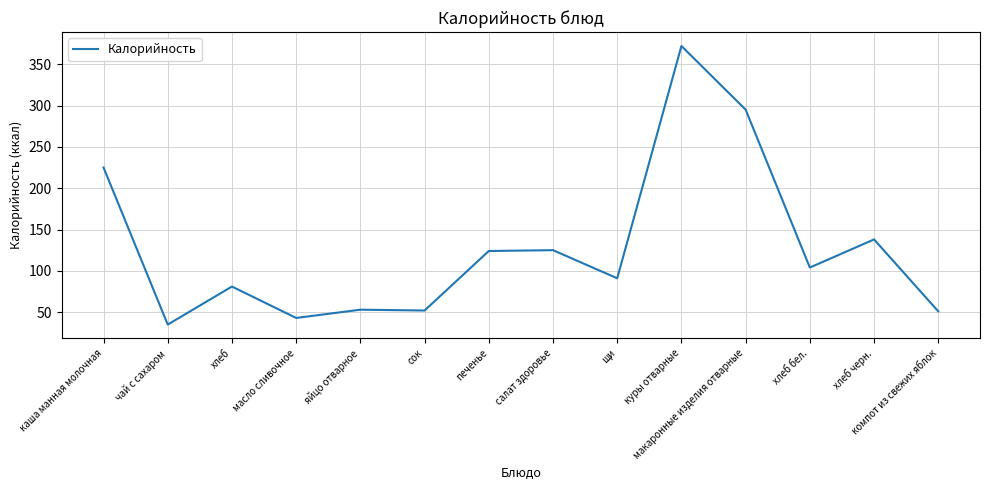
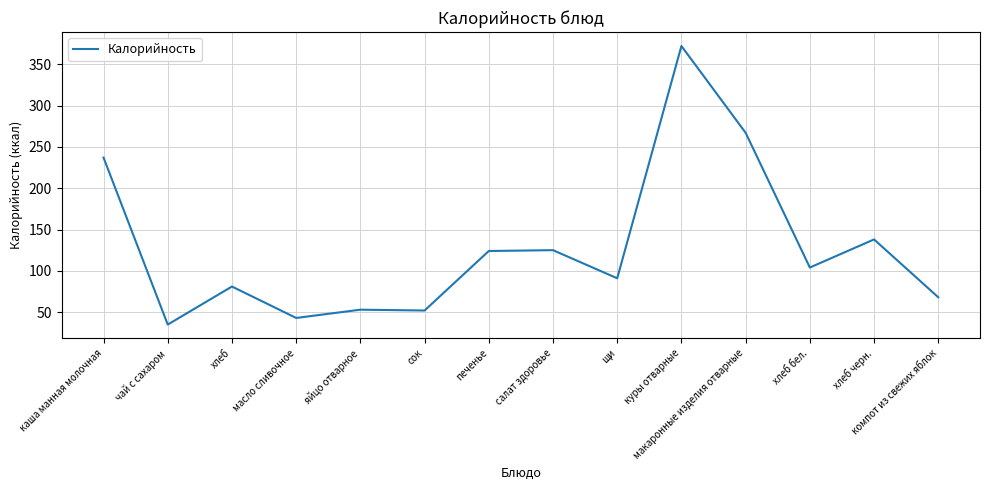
каша манная молочная: 230 -> 240
макаронные изделия отварные: 300 -> 270
компот из свежих яблок: 50 -> 70
